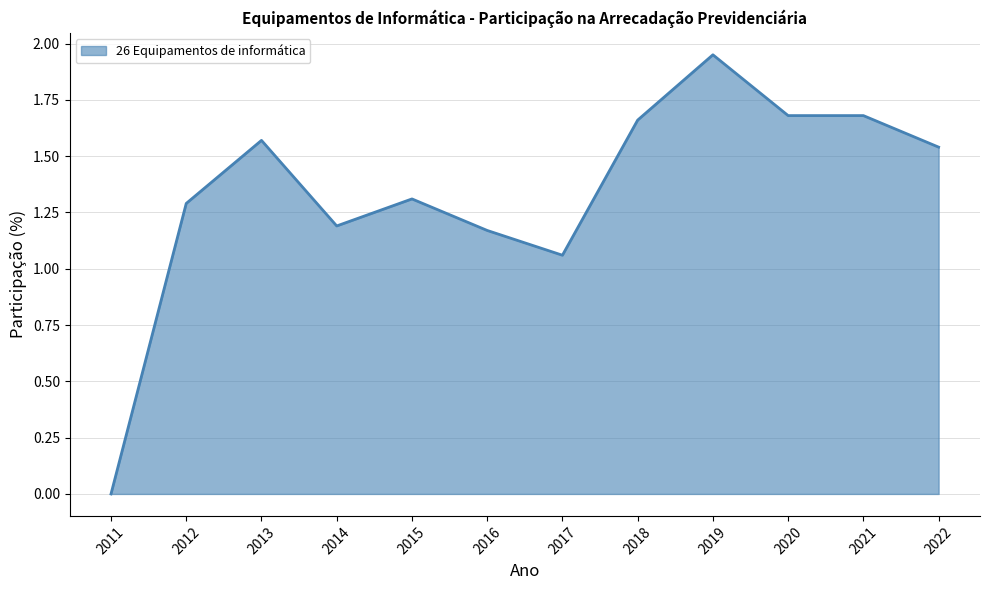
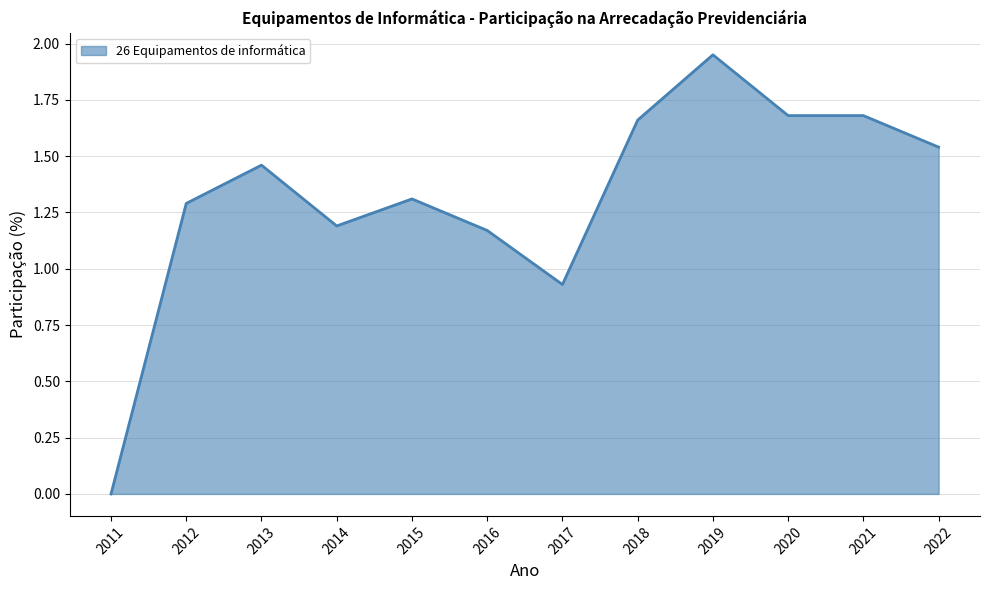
2013: 1.57 -> 1.46
2017: 1.06 -> 0.93
